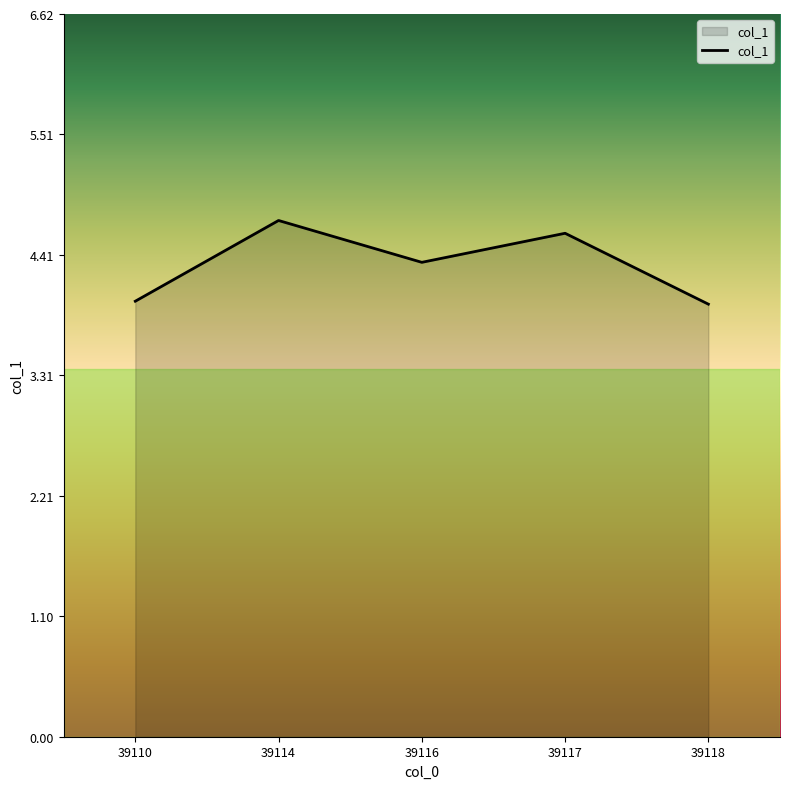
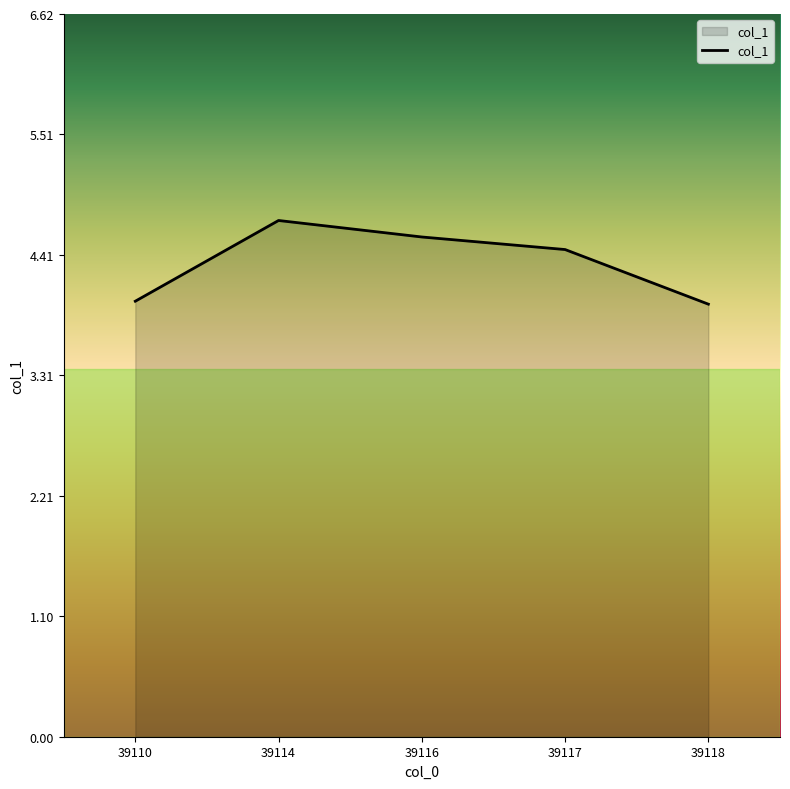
39116: 4.34 -> 4.58
39117: 4.61 -> 4.46
